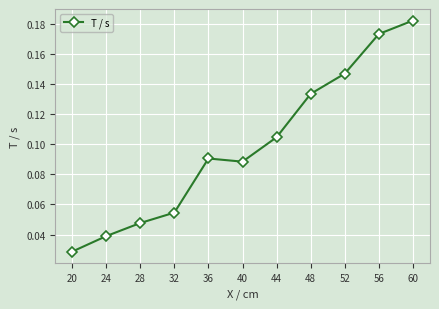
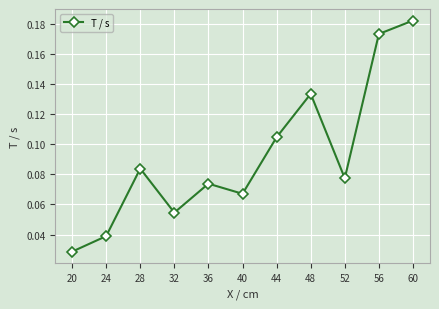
28: 0.048 -> 0.084
36: 0.091 -> 0.074
40: 0.088 -> 0.067
52: 0.147 -> 0.077
